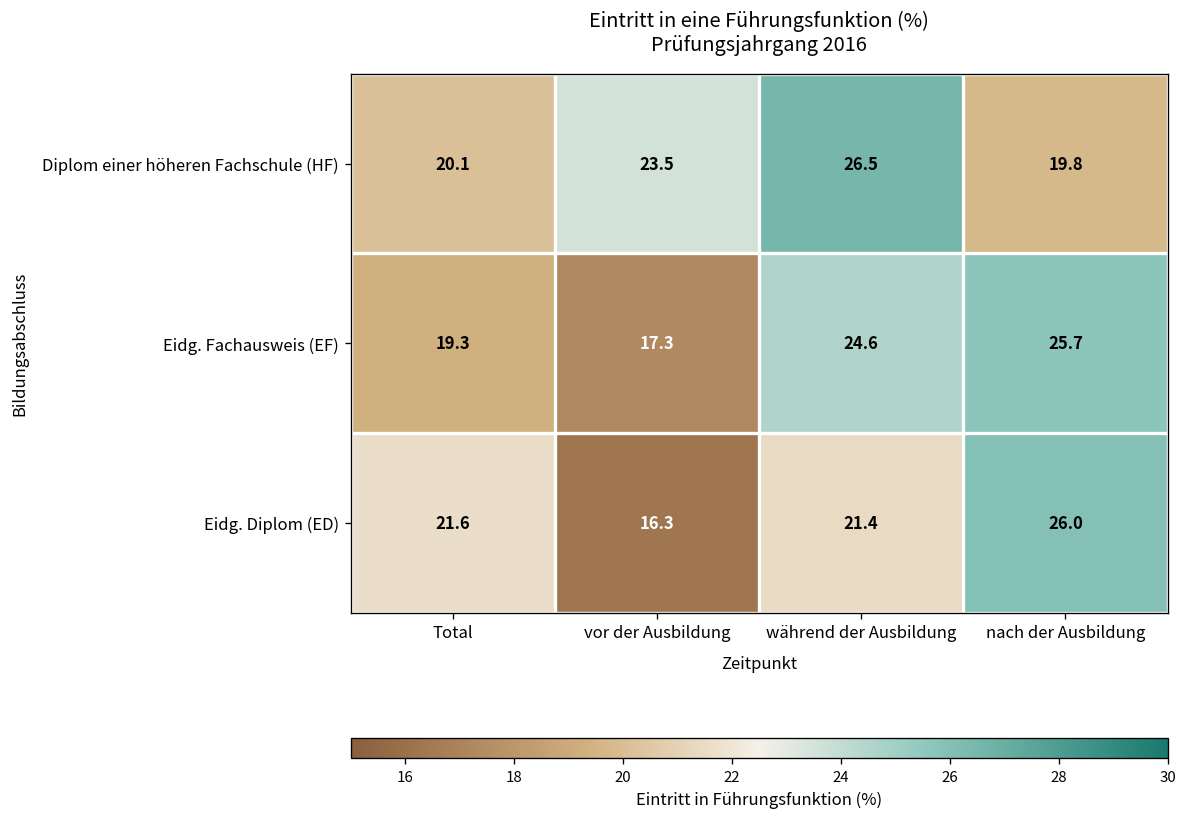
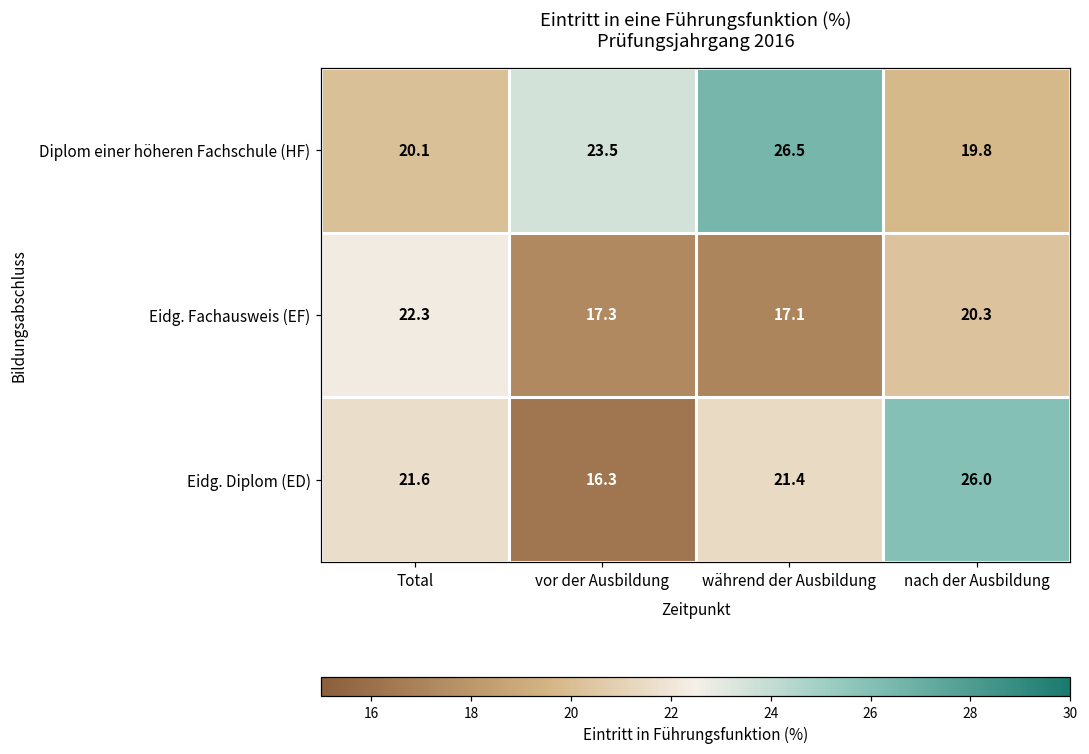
Eidg. Fachausweis (EF), Total: 19.3 -> 22.3
Eidg. Fachausweis (EF), während der Ausbildung: 24.6 -> 17.1
Eidg. Fachausweis (EF), nach der Ausbildung: 25.7 -> 20.3
